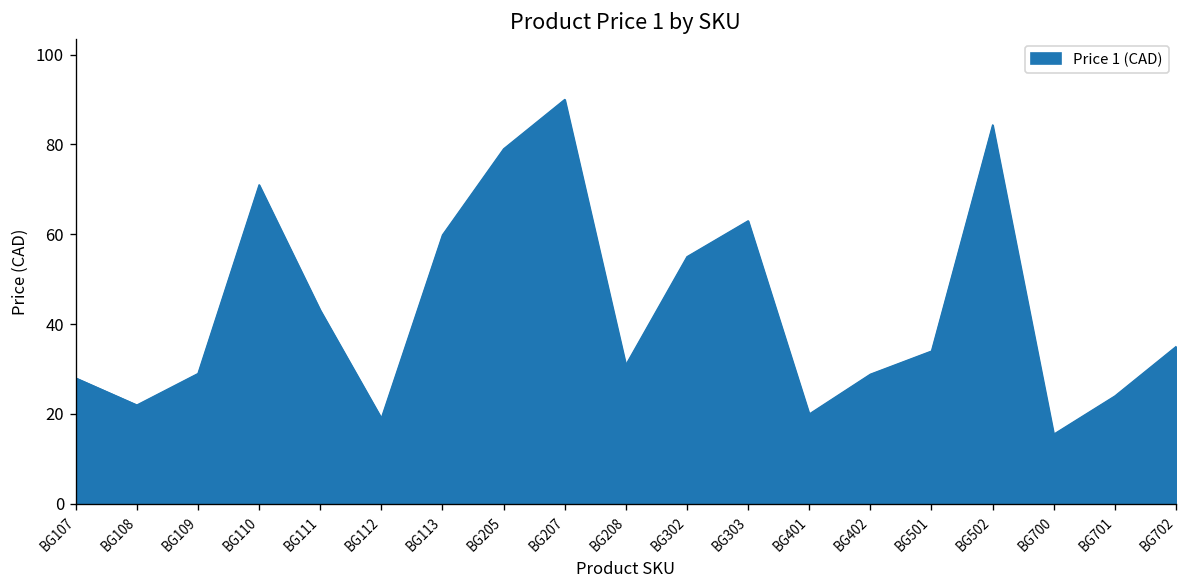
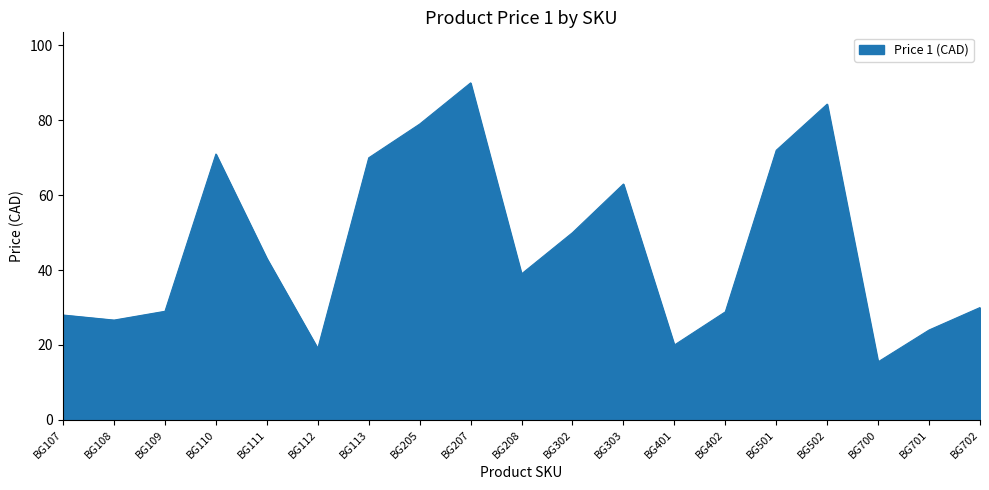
BG108: 22 -> 27
BG113: 60 -> 70
BG208: 31 -> 39
BG302: 55 -> 50
BG501: 34 -> 72
BG702: 35 -> 30
